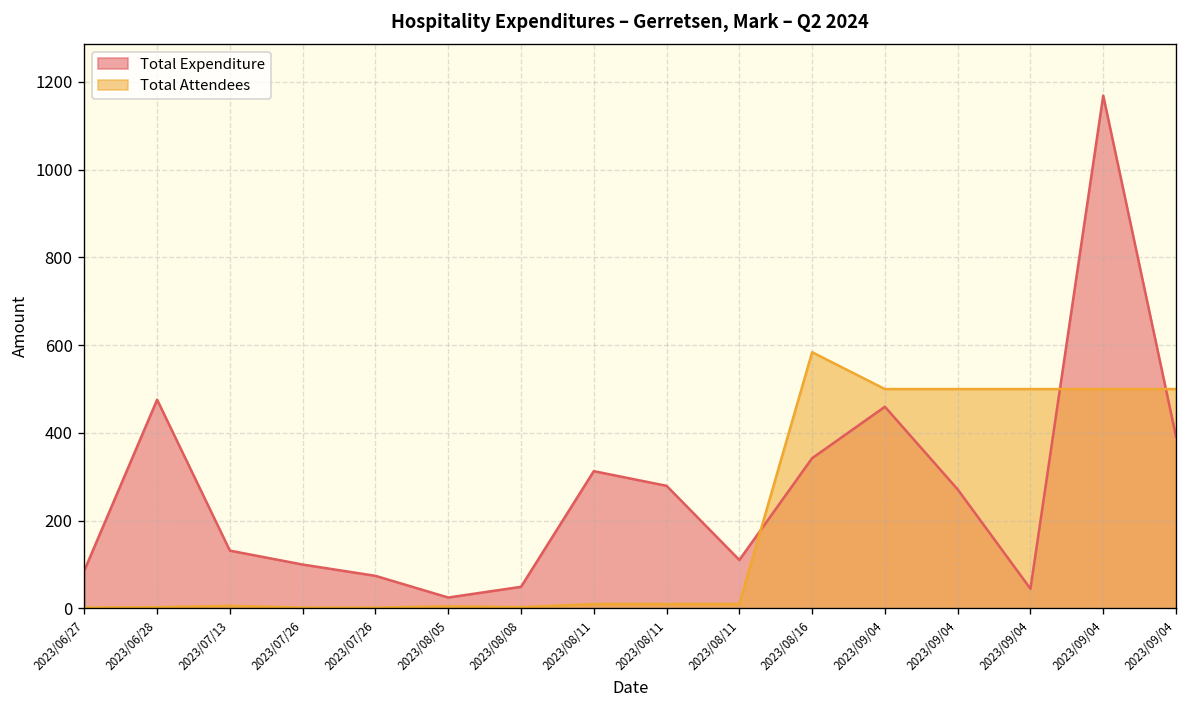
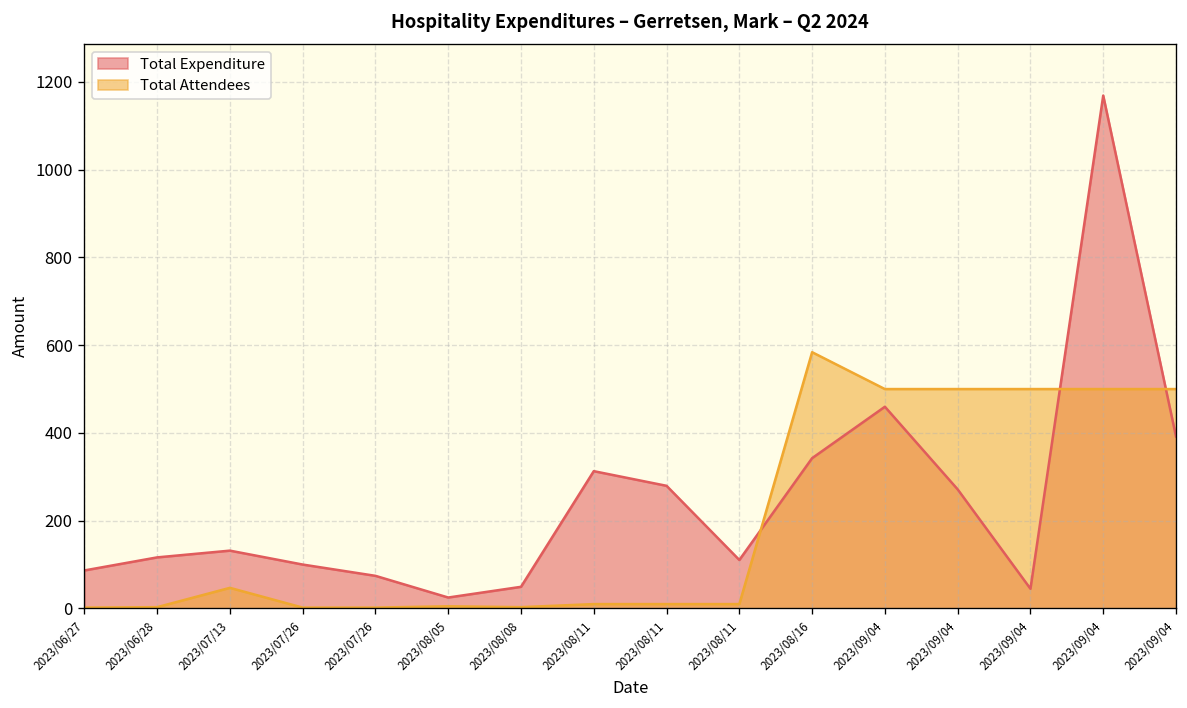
Total Expenditure, 2023/06/28: 480 -> 120
Total Attendees, 2023/07/13: 10 -> 50
